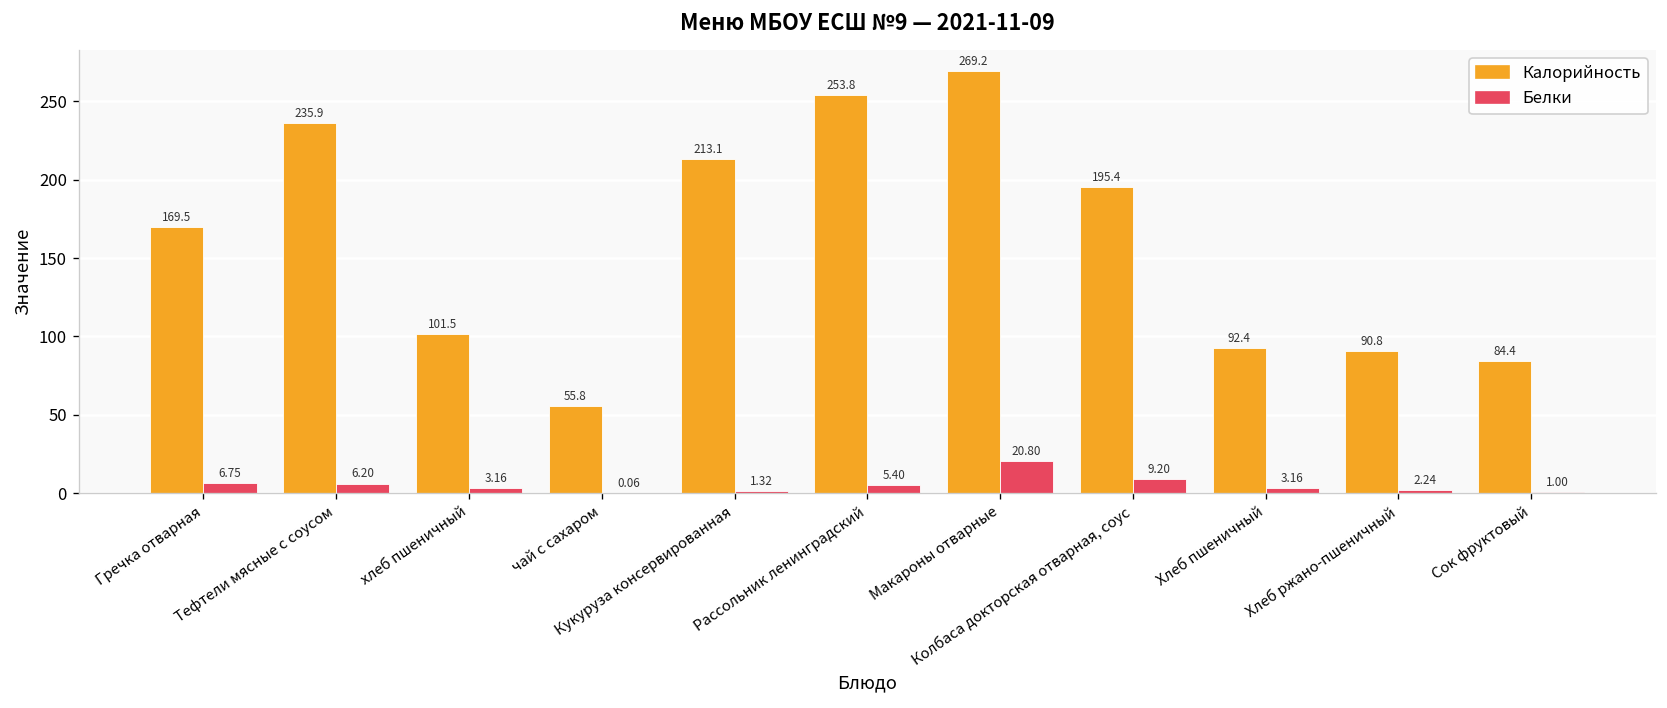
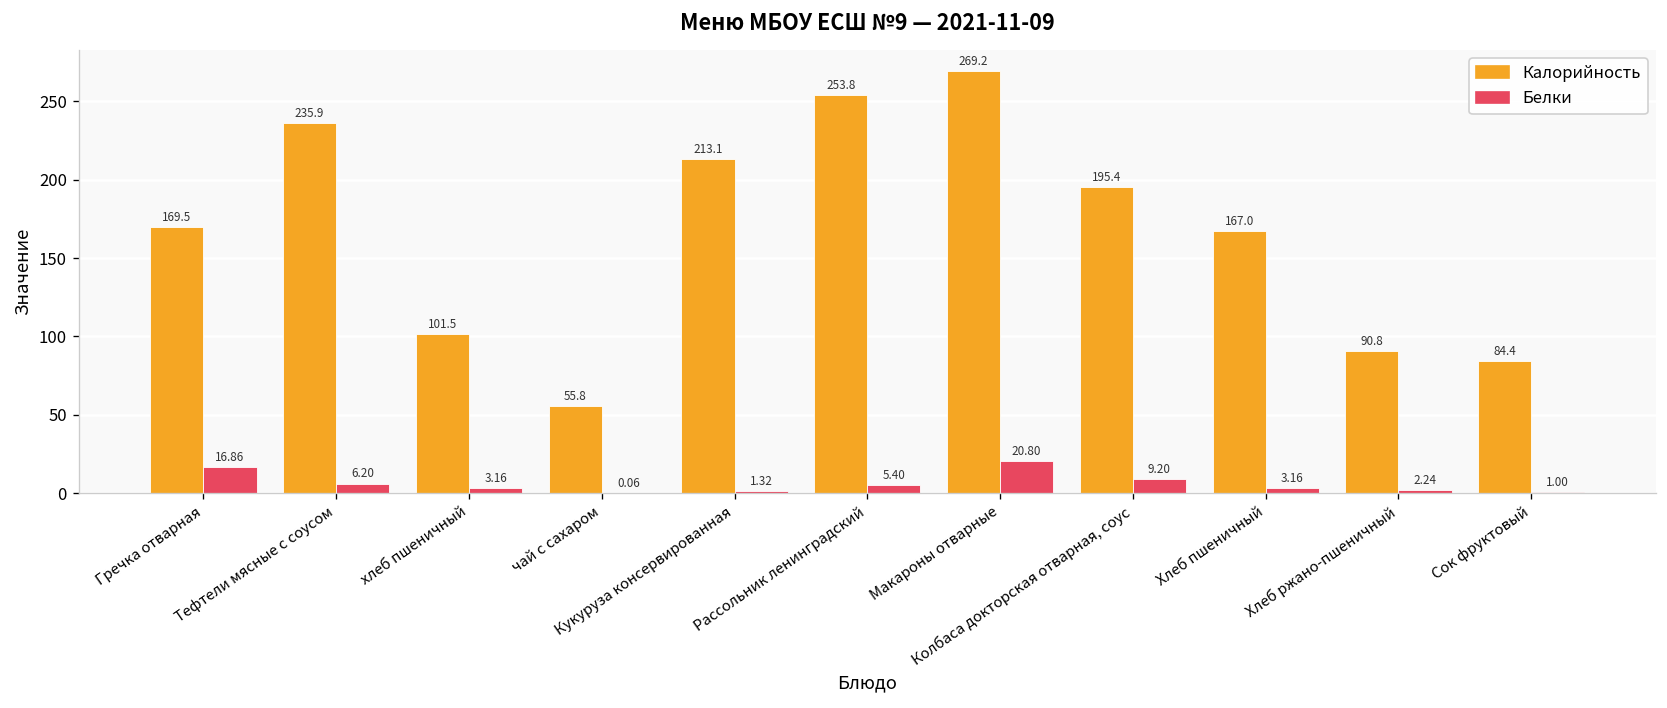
Белки, Гречка отварная: 6.75 -> 16.86
Калорийность, Хлеб пшеничный: 92.4 -> 167.0
